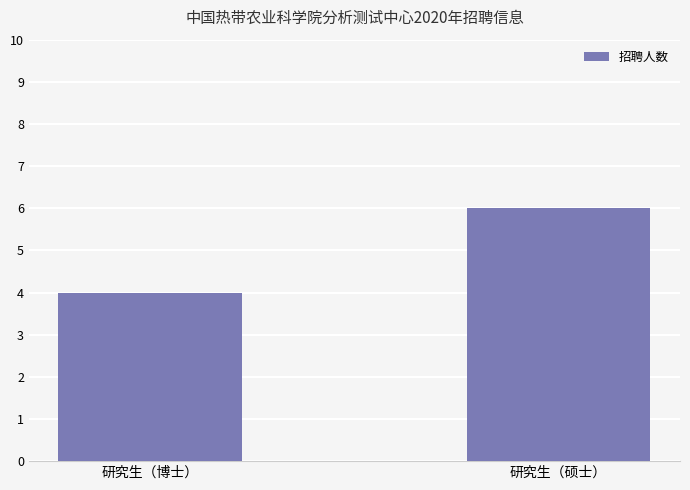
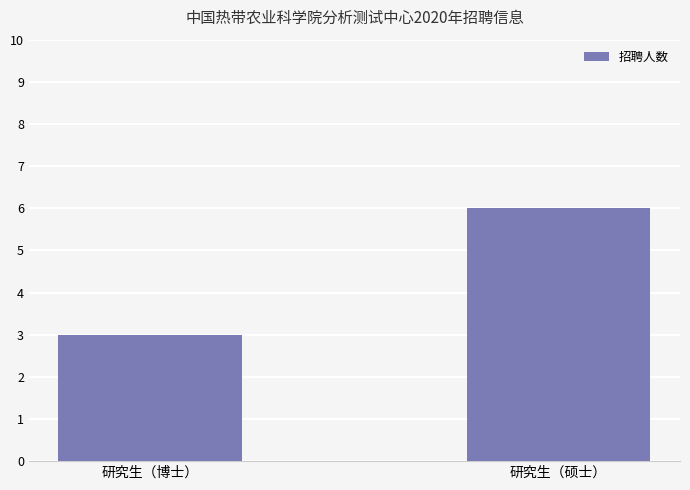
研究生（博士）: 4 -> 3
